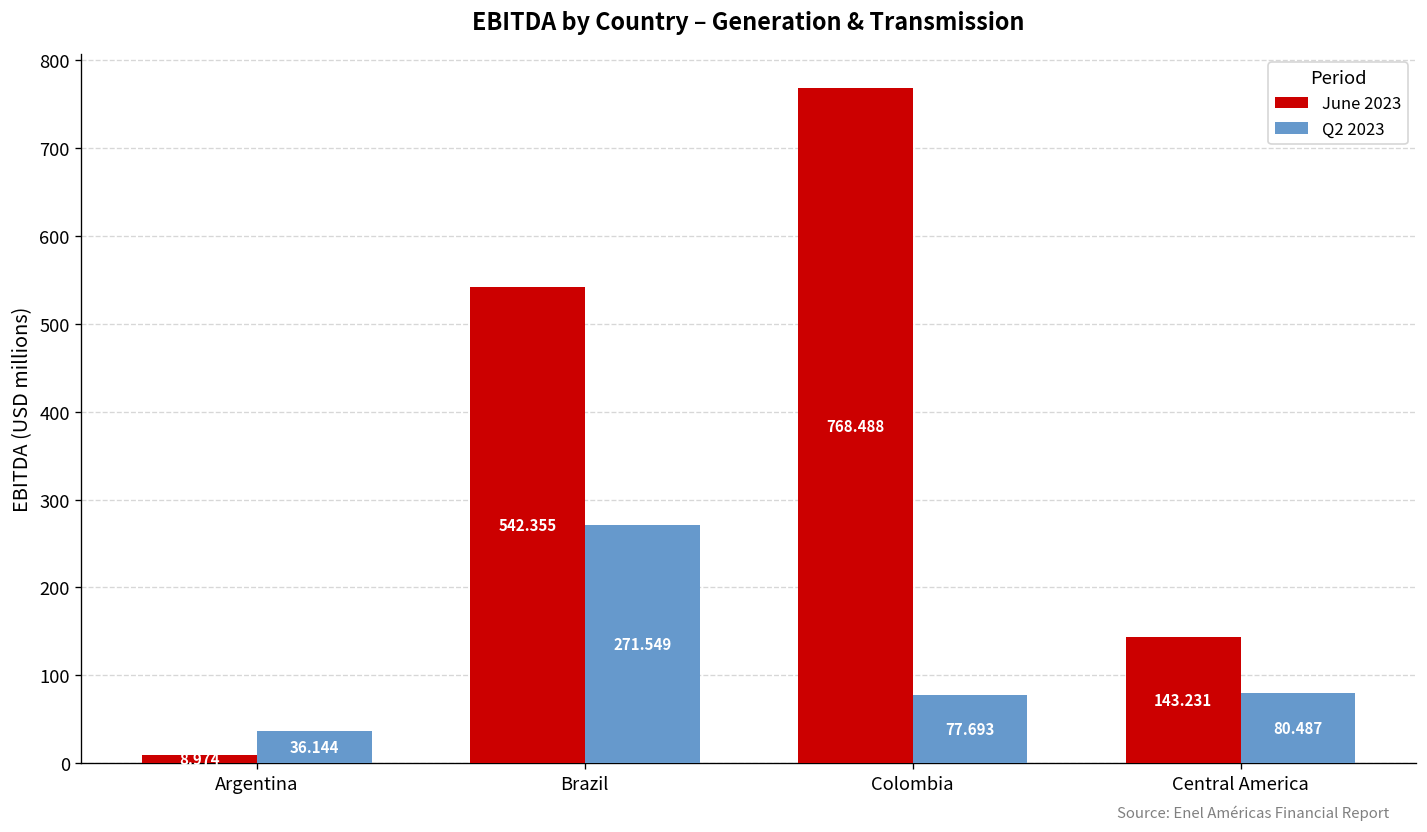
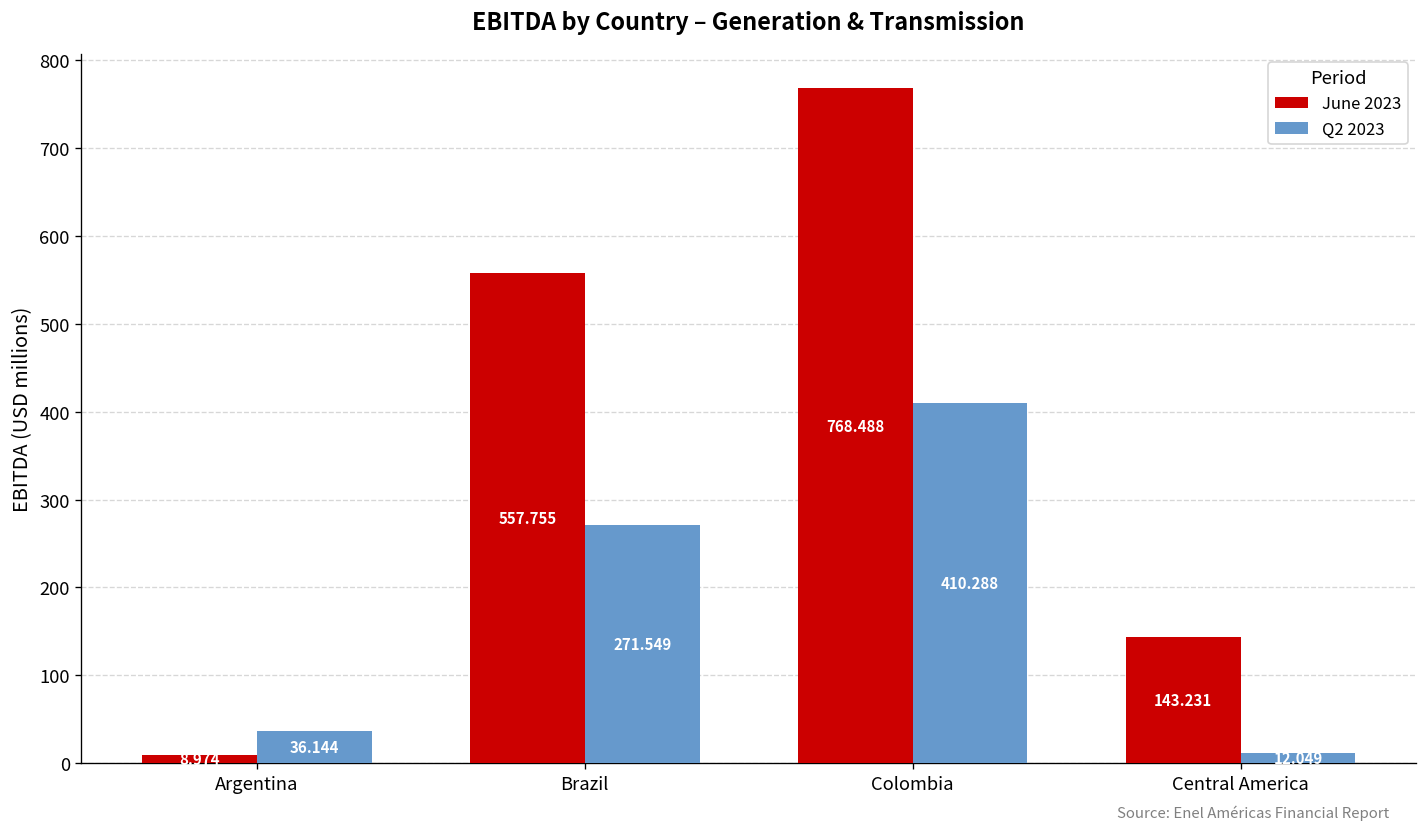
June 2023, Brazil: 542.355 -> 557.755
Q2 2023, Colombia: 77.693 -> 410.288
Q2 2023, Central America: 80.487 -> 12.049
